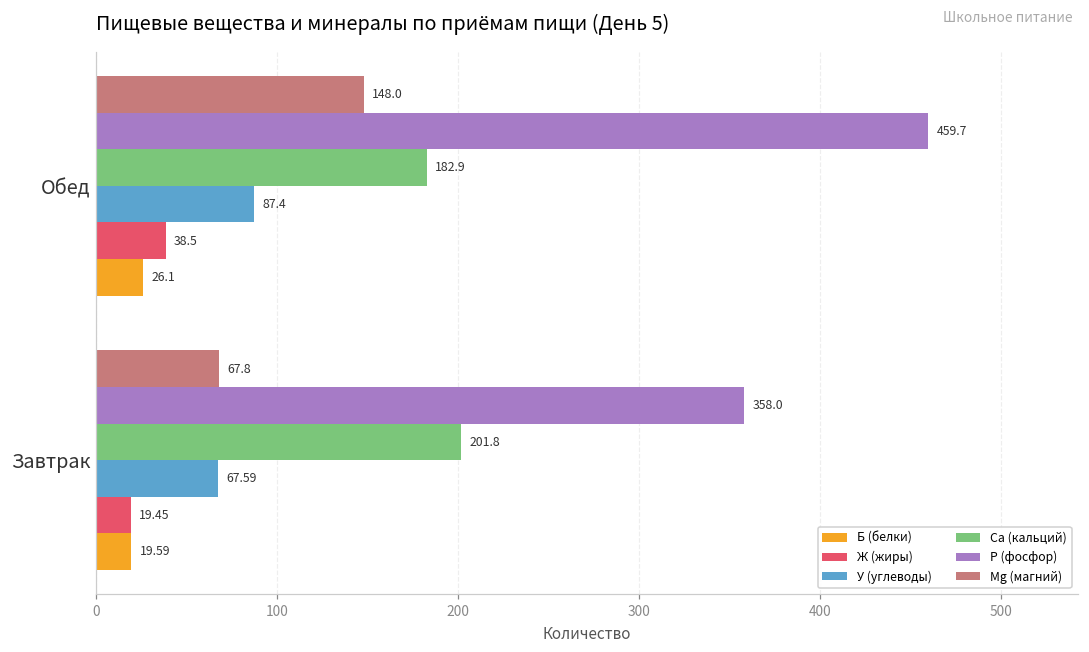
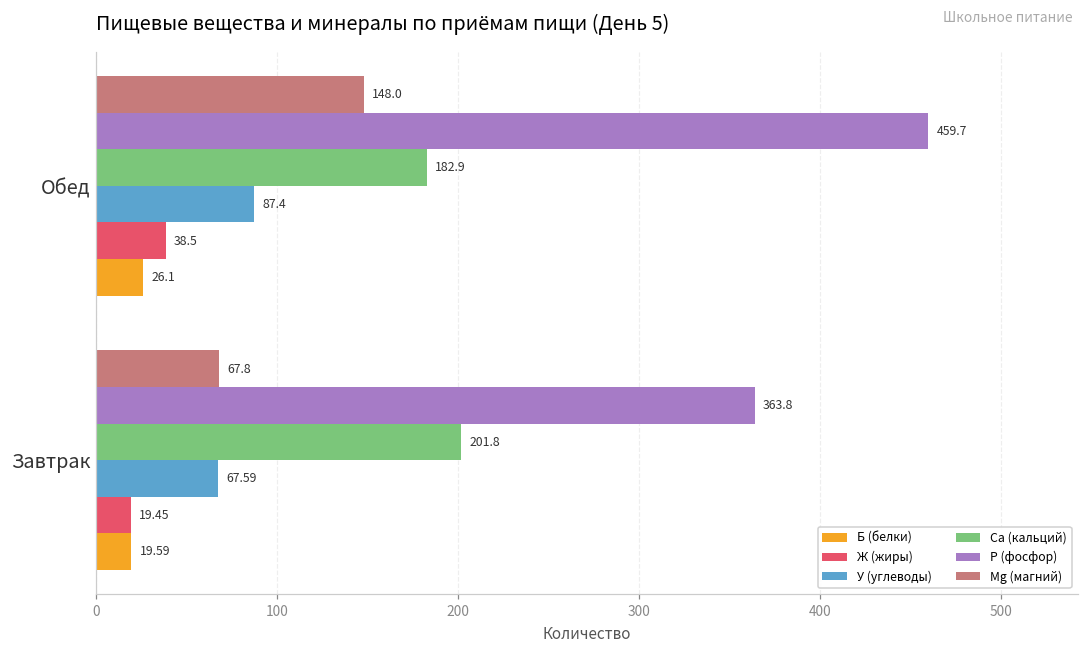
P (фосфор), Завтрак: 358.0 -> 363.8
